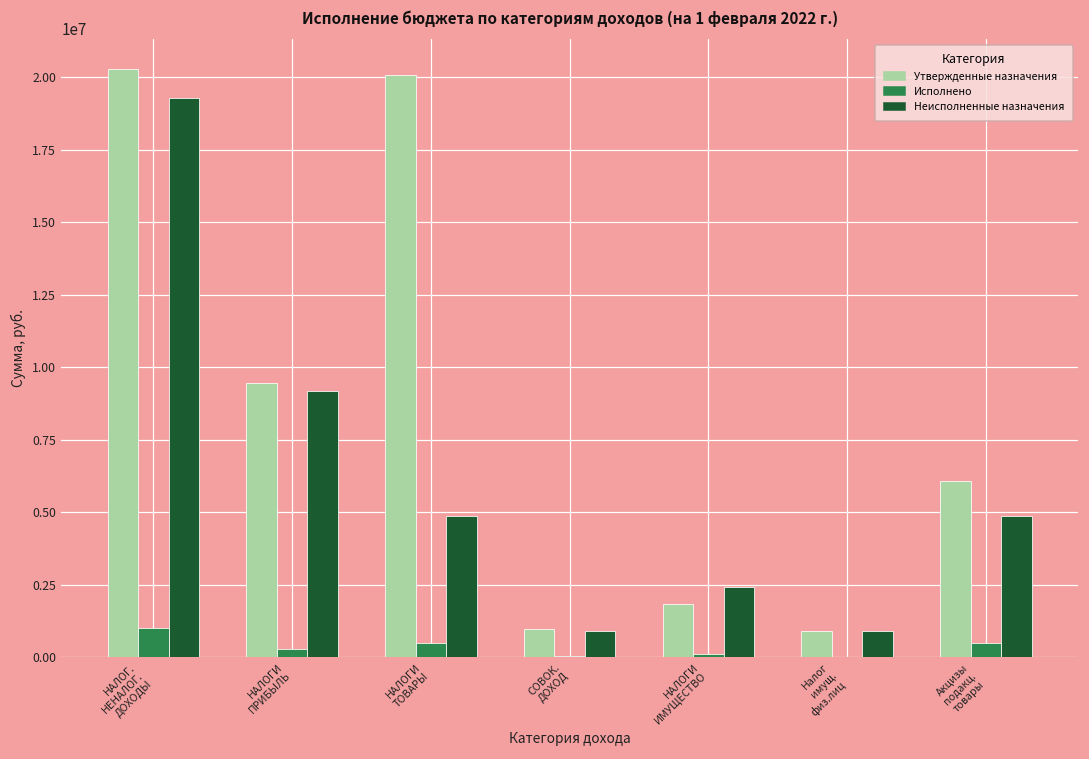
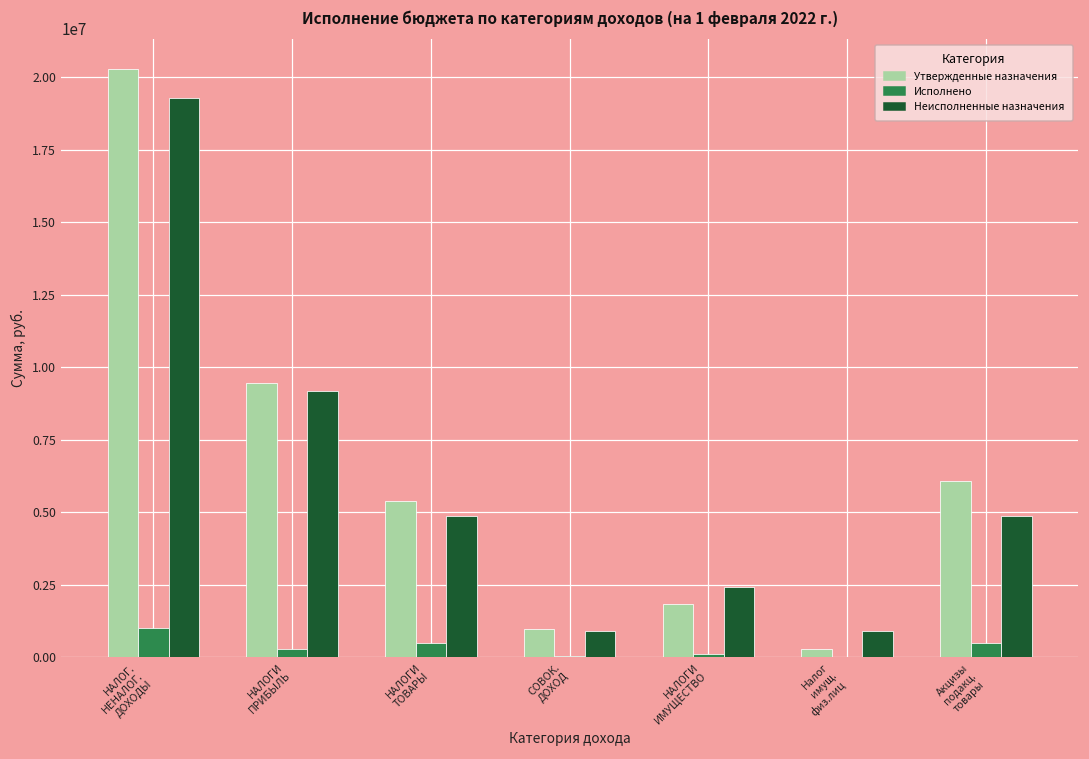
Утвержденные назначения, НАЛОГИ ТОВАРЫ: 20100000 -> 5400000
Утвержденные назначения, Налог имущ. физ.лиц: 900000 -> 300000
